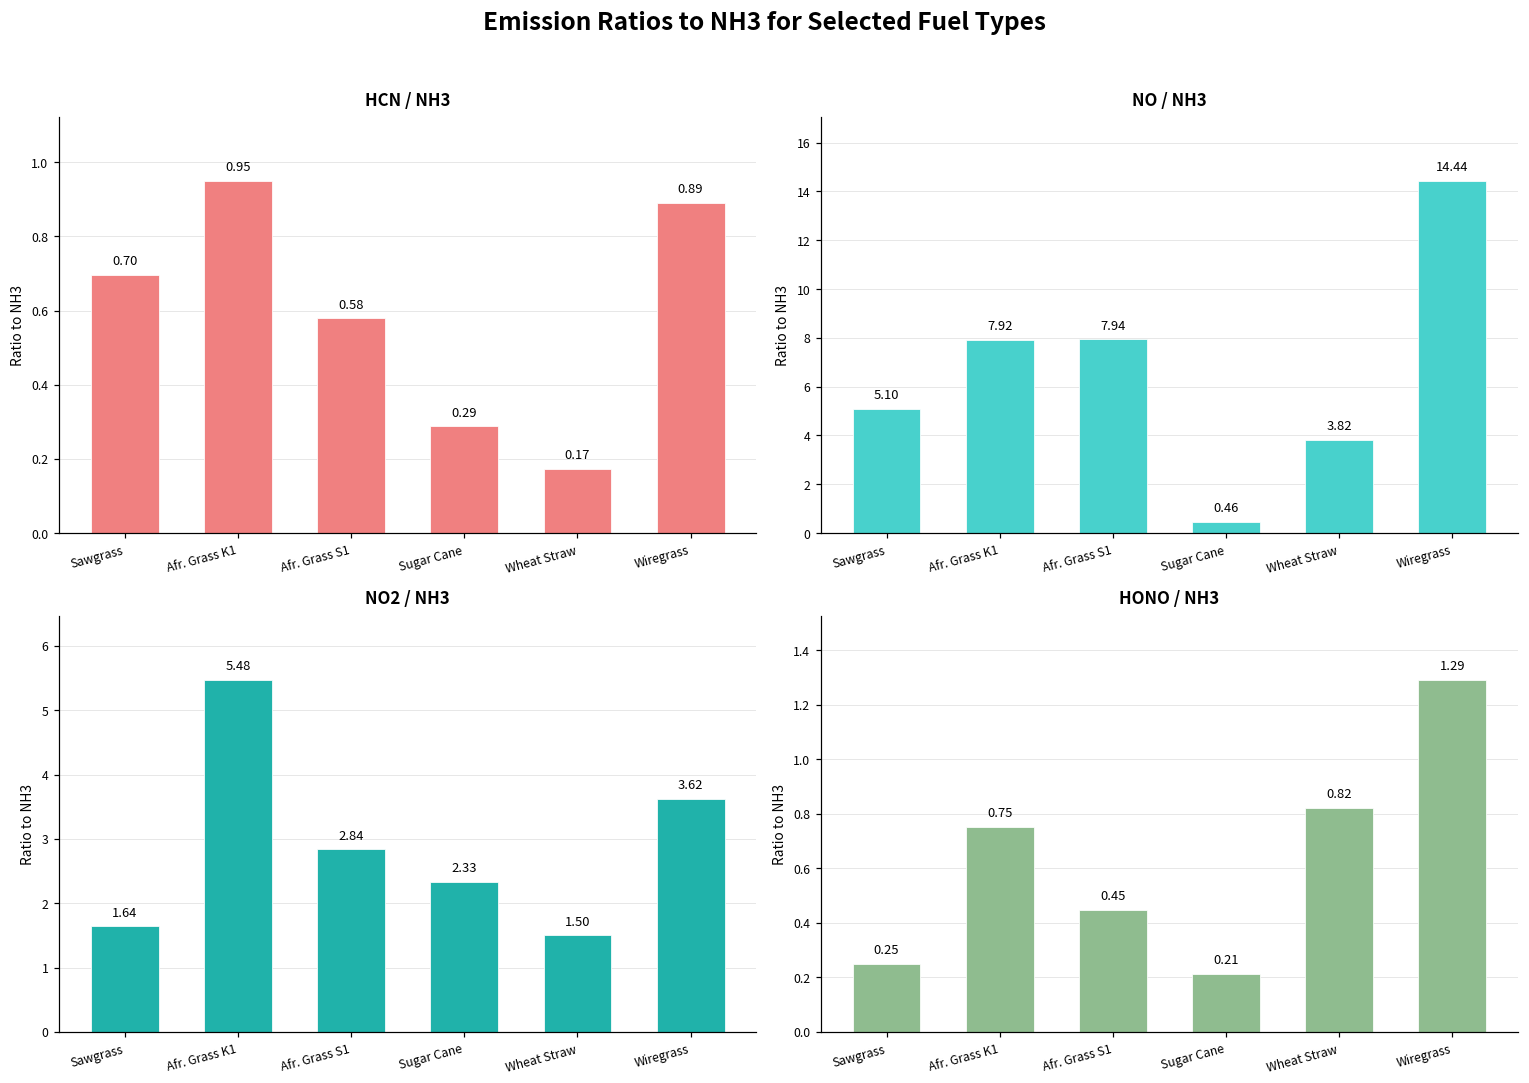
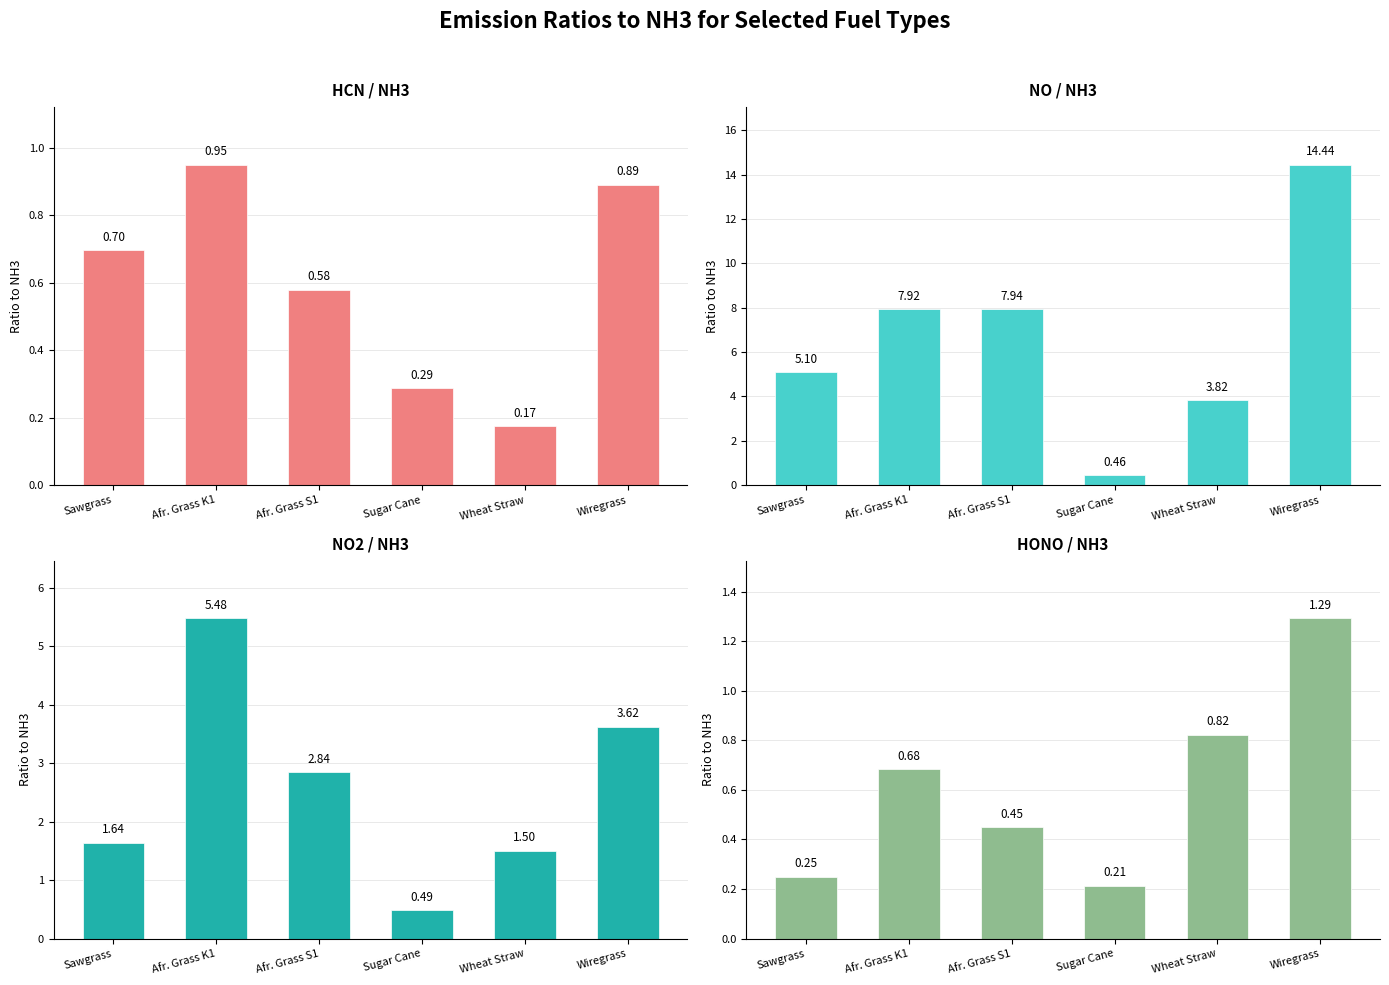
NO2 / NH3, Sugar Cane: 2.33 -> 0.49
HONO / NH3, Afr. Grass K1: 0.75 -> 0.68
